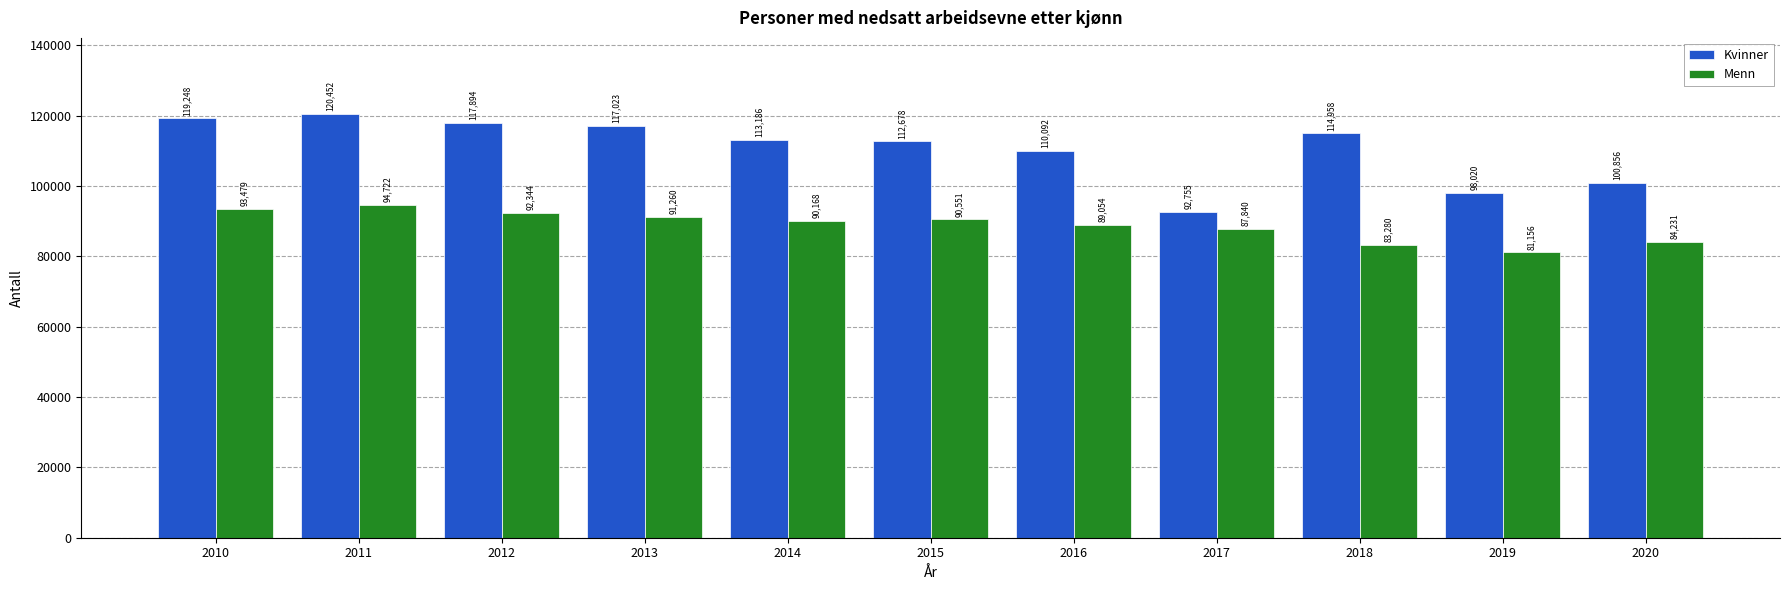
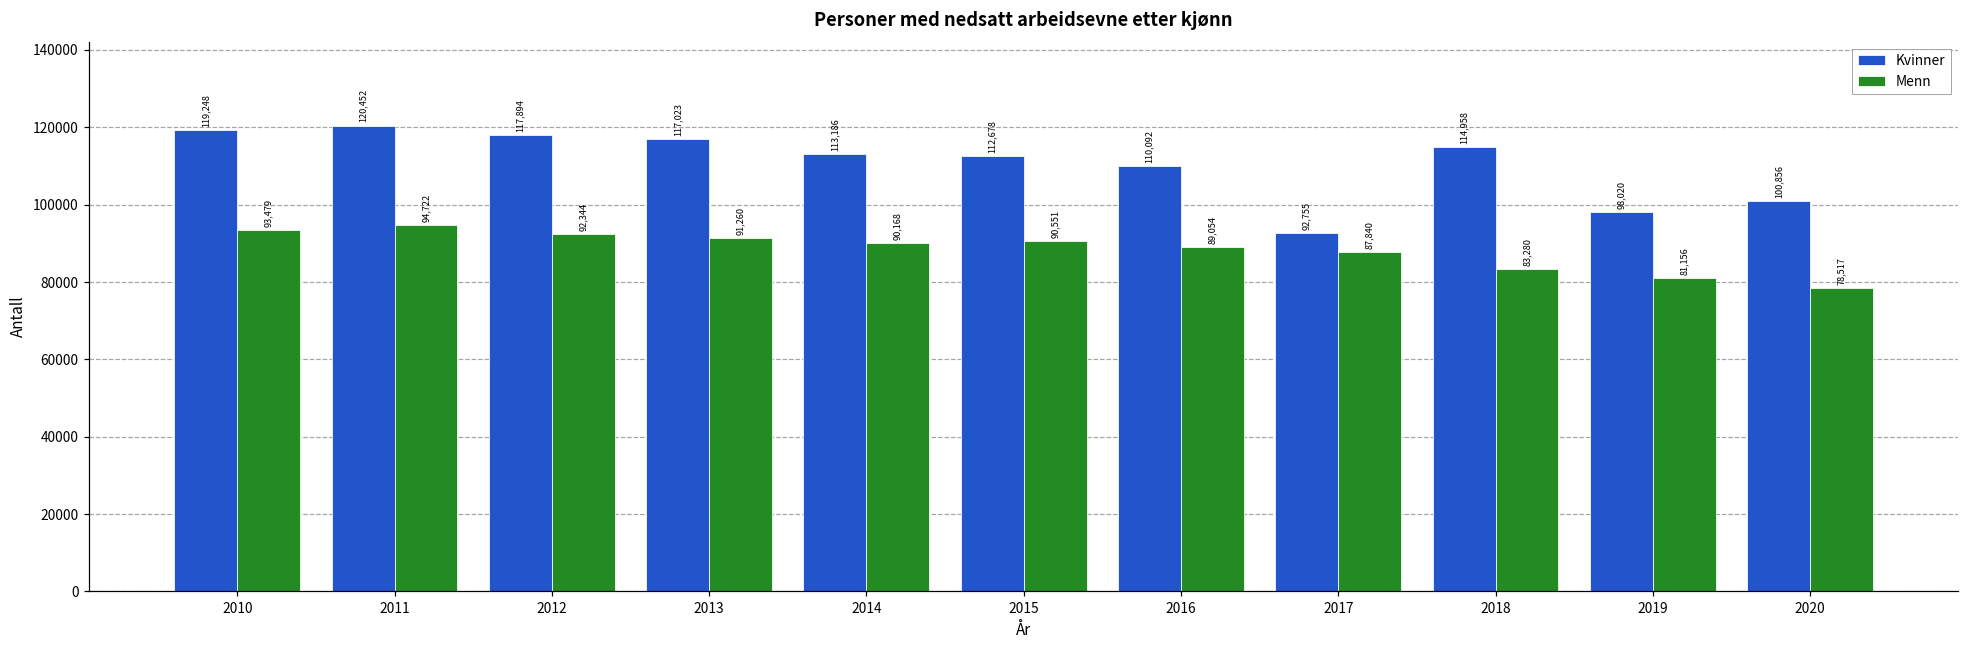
Menn, 2020: 84,231 -> 78,517
